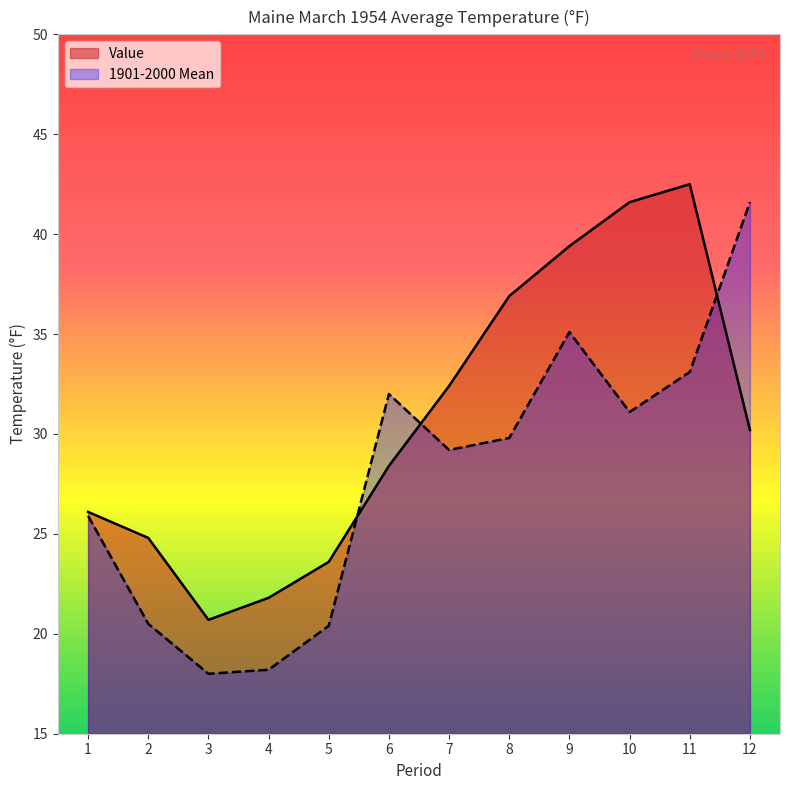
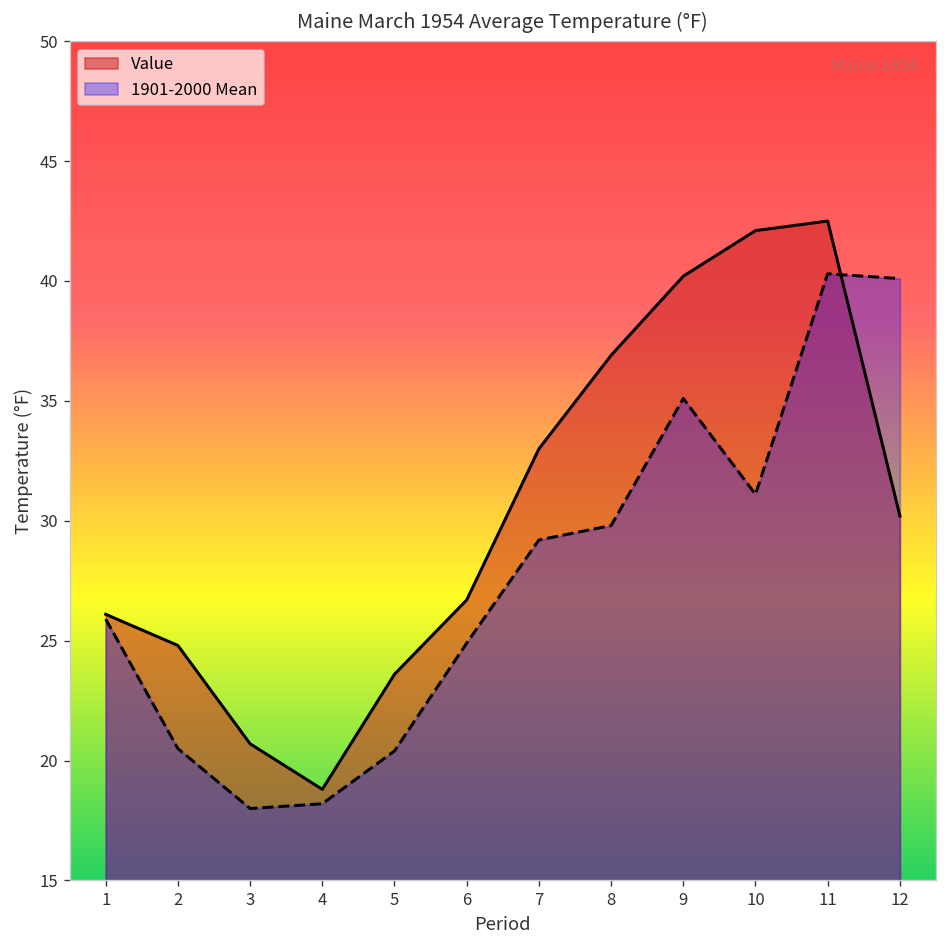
Value, 4: 21.8 -> 18.8
Value, 6: 28.4 -> 26.7
1901-2000 Mean, 6: 32.0 -> 24.9
Value, 7: 32.4 -> 33.0
Value, 9: 39.4 -> 40.2
Value, 10: 41.6 -> 42.1
1901-2000 Mean, 11: 33.1 -> 40.3
1901-2000 Mean, 12: 41.6 -> 40.1
